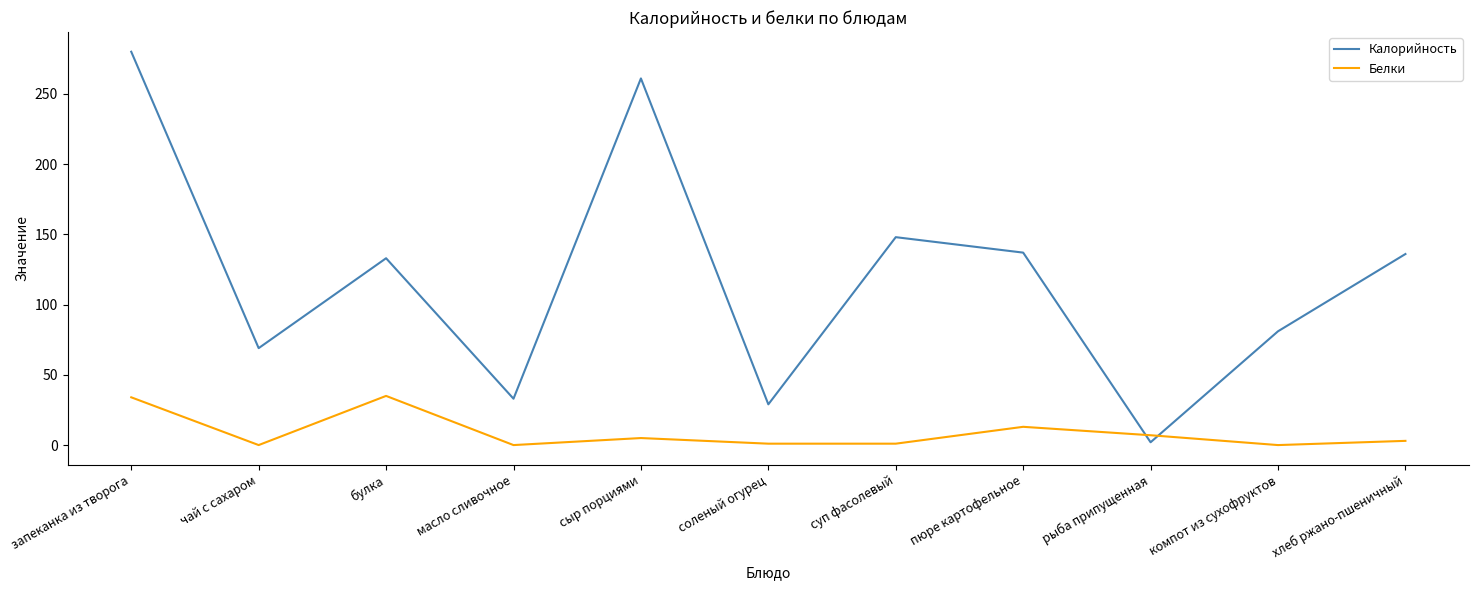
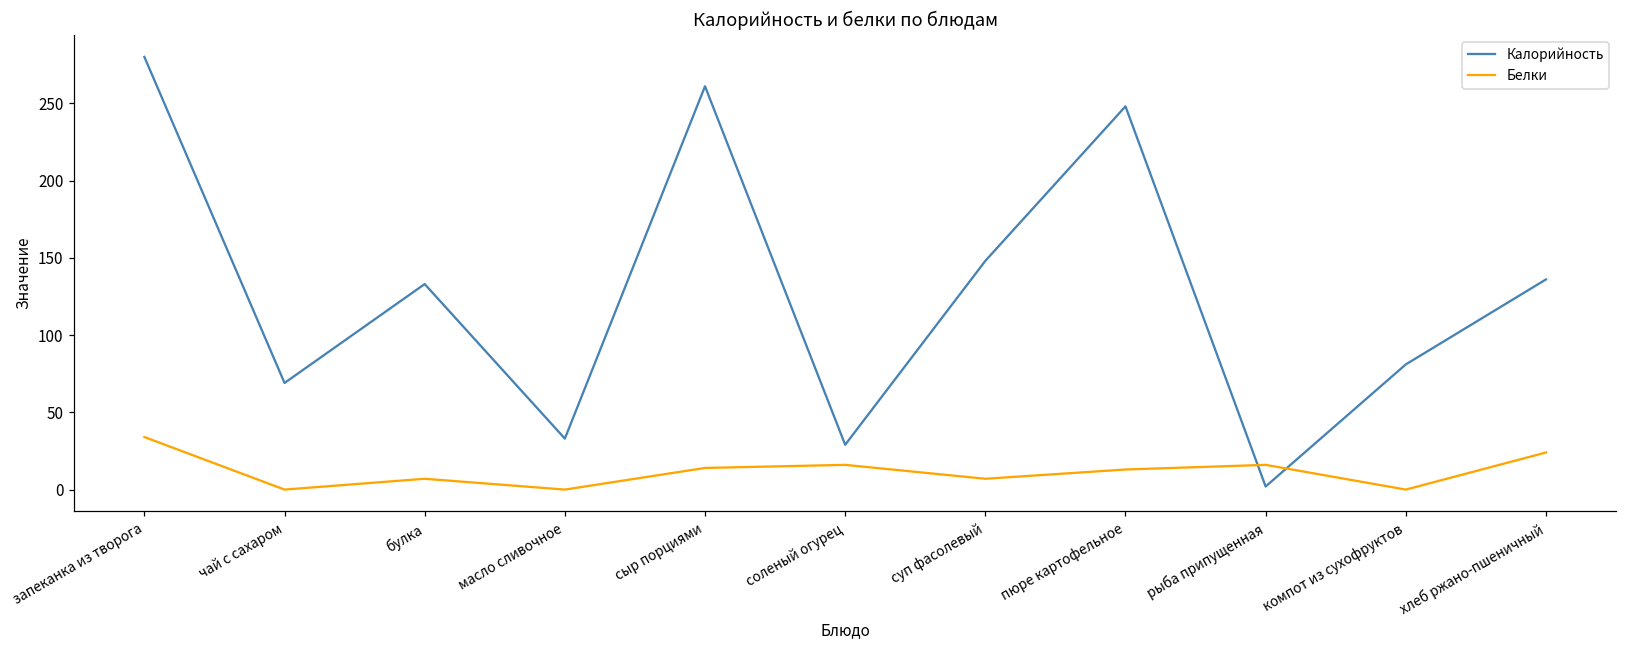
Белки, булка: 35 -> 7
Белки, сыр порциями: 5 -> 14
Белки, соленый огурец: 1 -> 16
Белки, суп фасолевый: 1 -> 7
Калорийность, пюре картофельное: 137 -> 248
Белки, рыба припущенная: 7 -> 16
Белки, хлеб ржано-пшеничный: 3 -> 24
